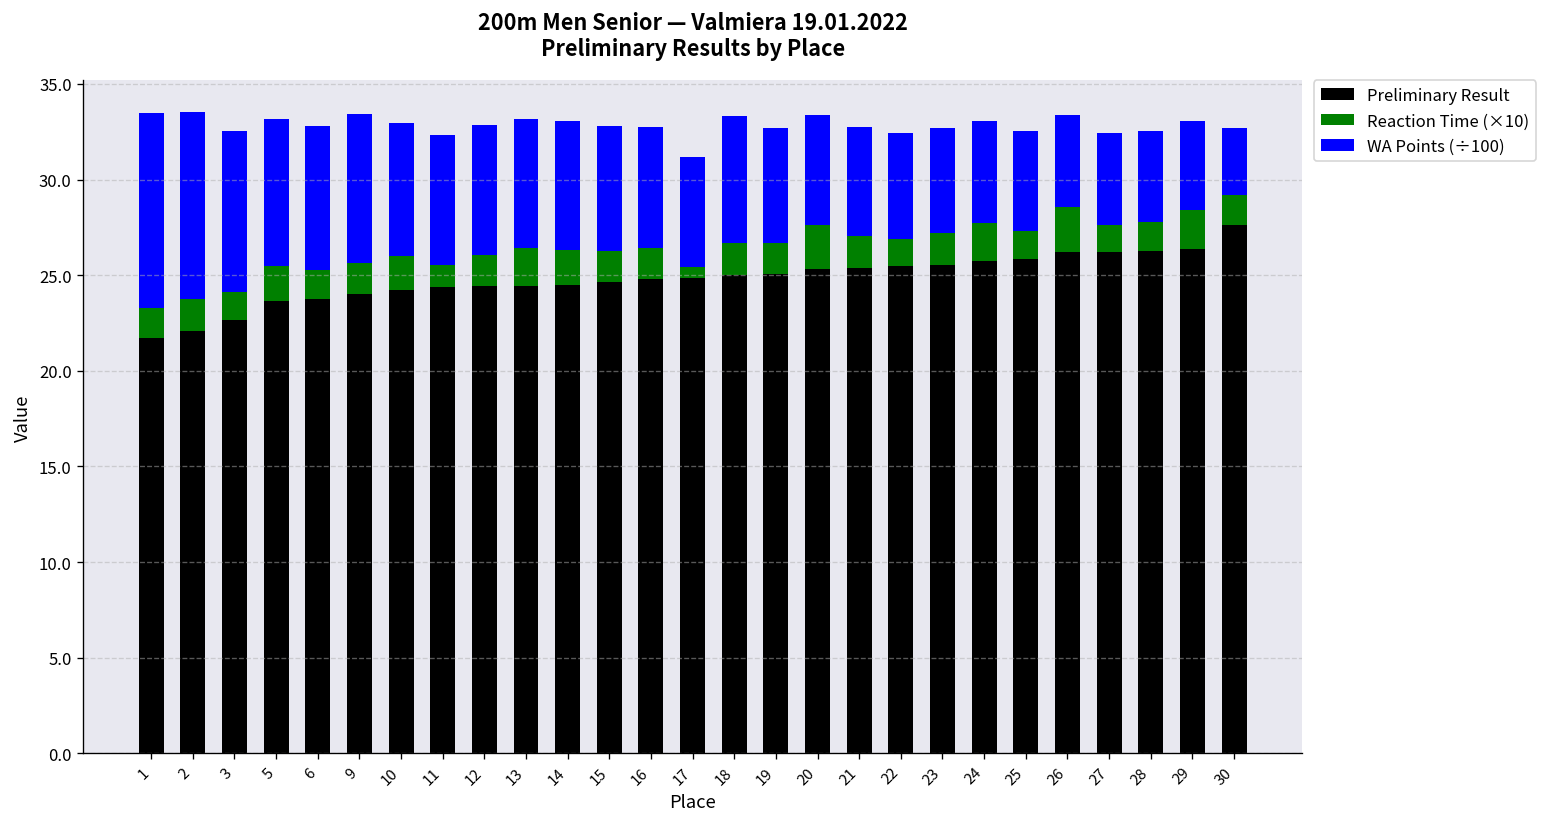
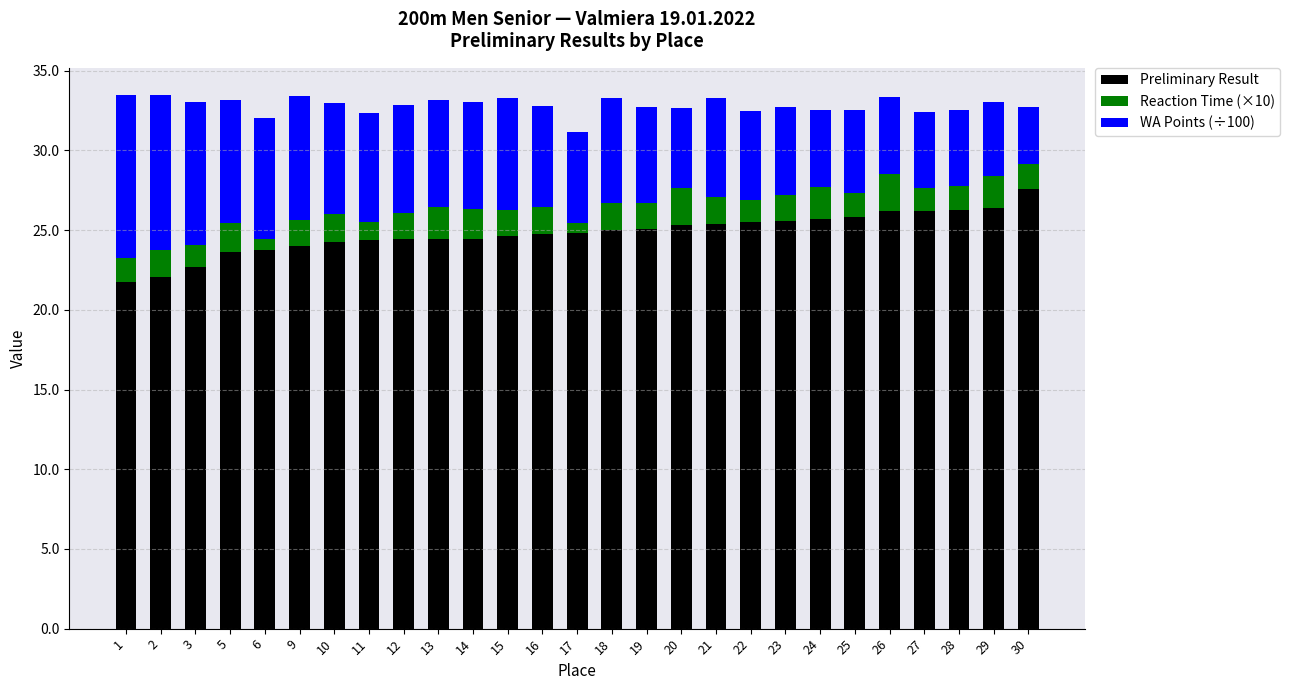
WA Points (÷100), 3: 8.4 -> 9.0
Reaction Time (×10), 6: 1.5 -> 0.7
WA Points (÷100), 15: 6.5 -> 7.1
WA Points (÷100), 20: 5.8 -> 5.0
WA Points (÷100), 21: 5.7 -> 6.2
WA Points (÷100), 24: 5.3 -> 4.8
